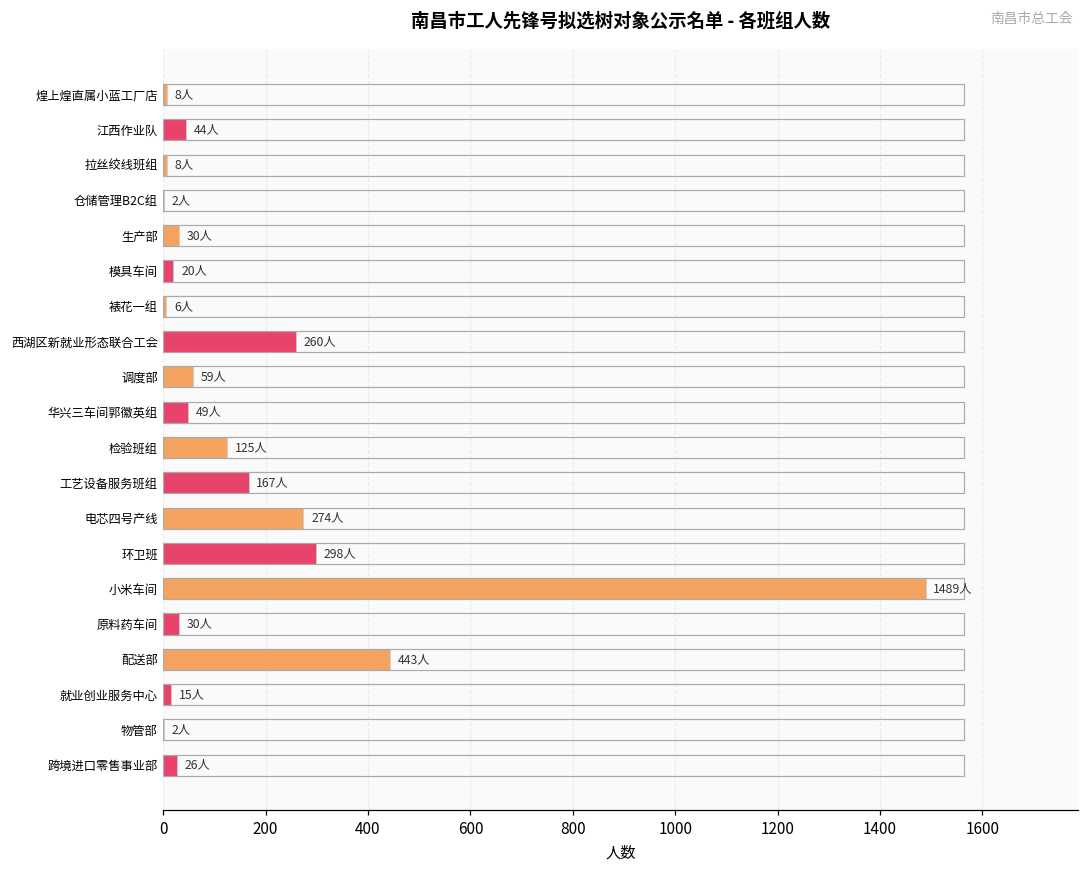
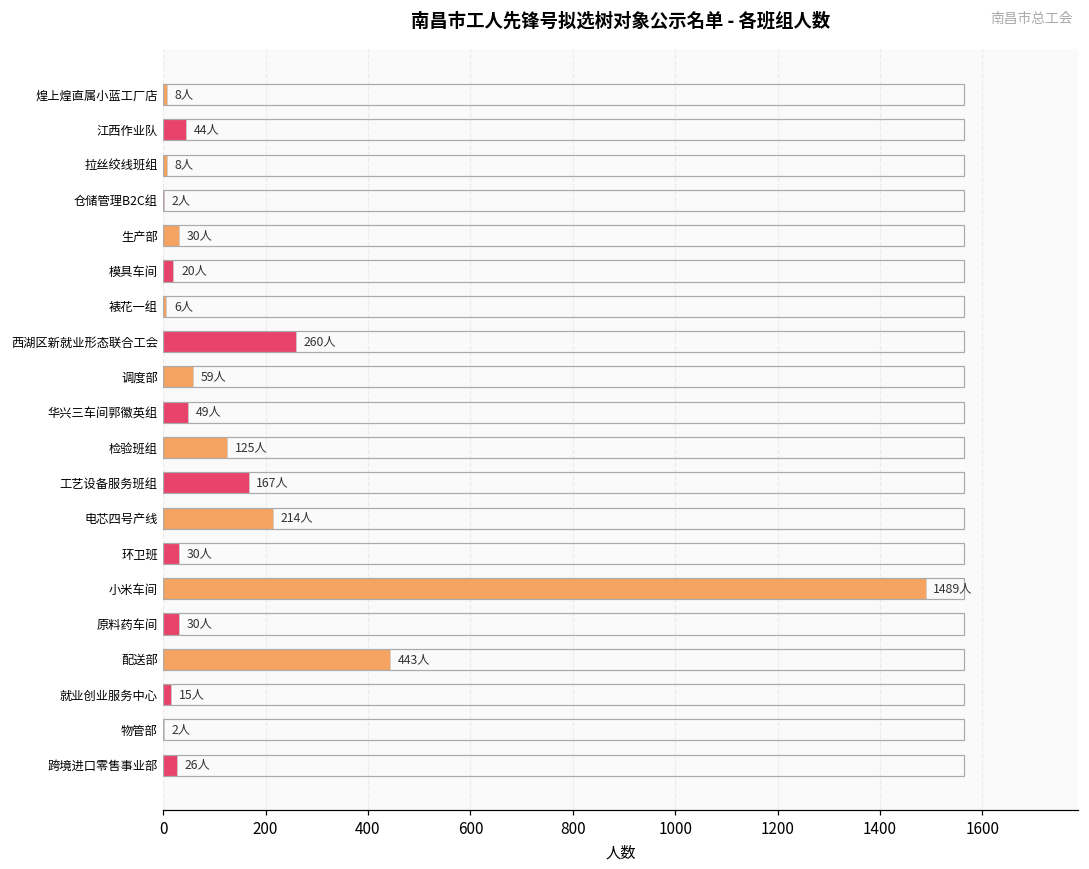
电芯四号产线: 274人 -> 214人
环卫班: 298人 -> 30人
